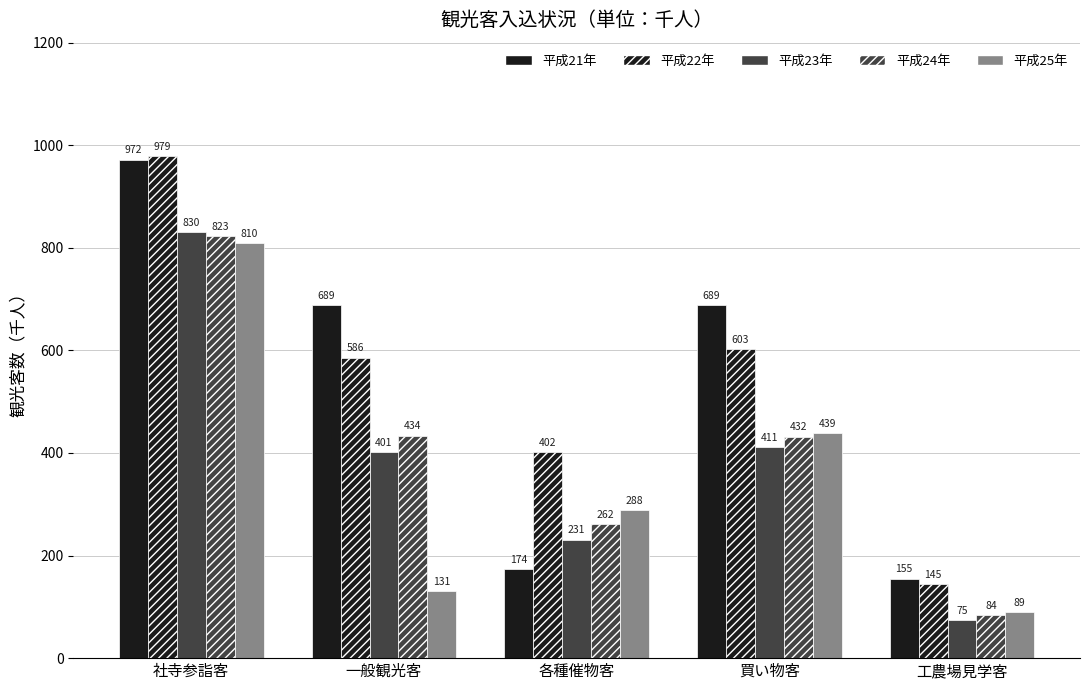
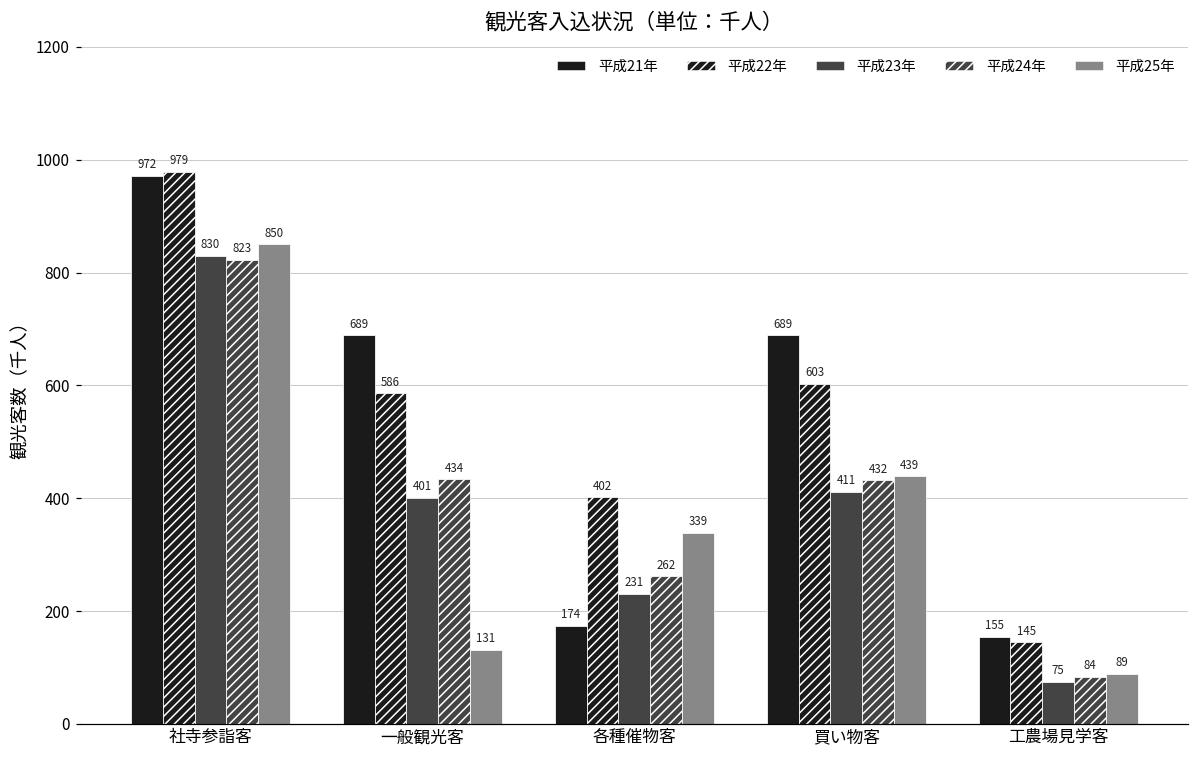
平成25年, 社寺参詣客: 810 -> 850
平成25年, 各種催物客: 288 -> 339
